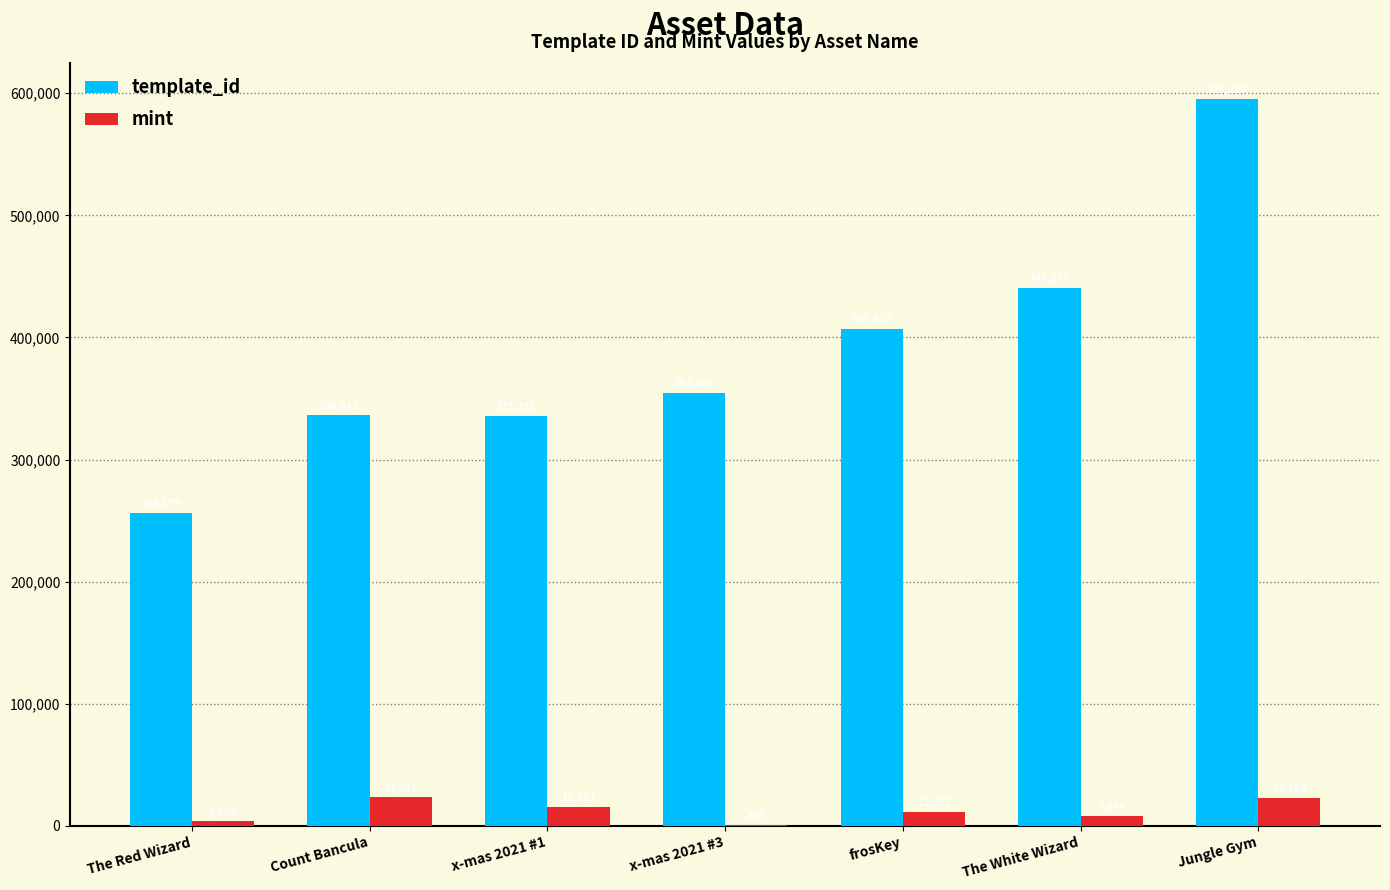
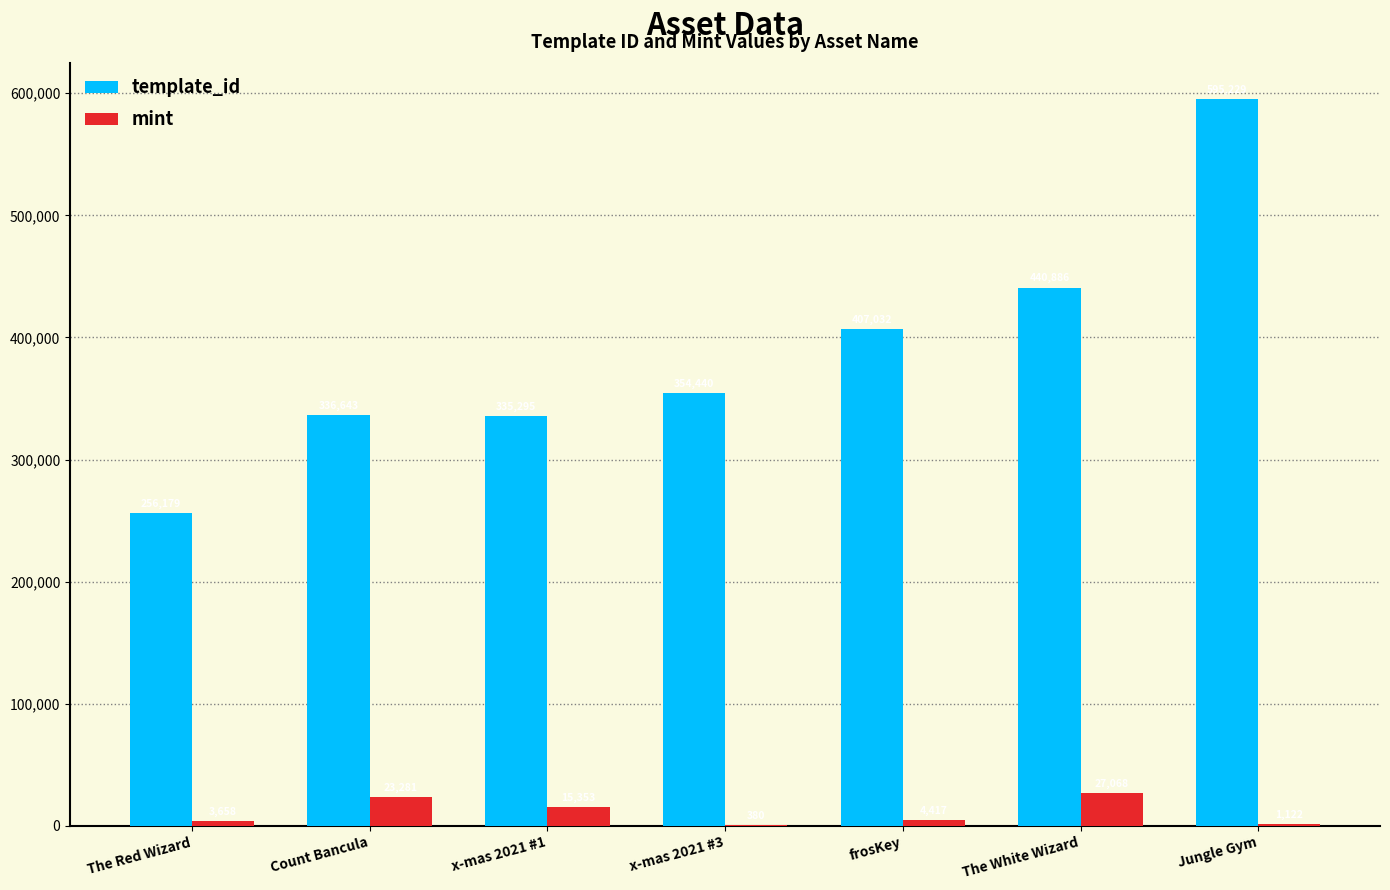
mint, frosKey: 11,000 -> 4,000
mint, The White Wizard: 8,000 -> 27,000
mint, Jungle Gym: 23,000 -> 1,000
